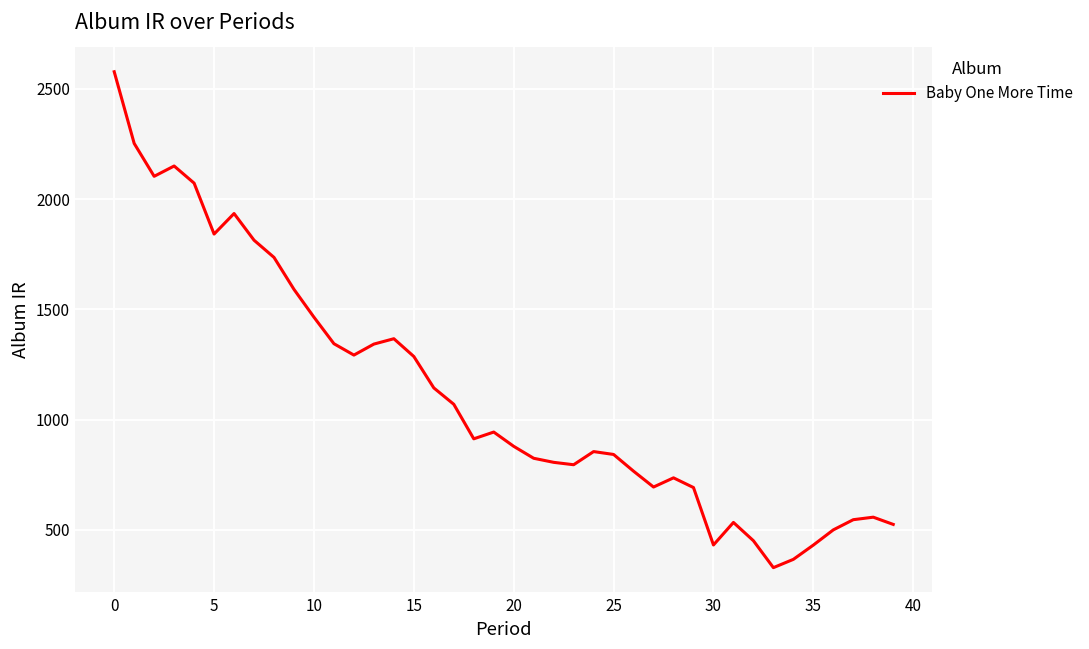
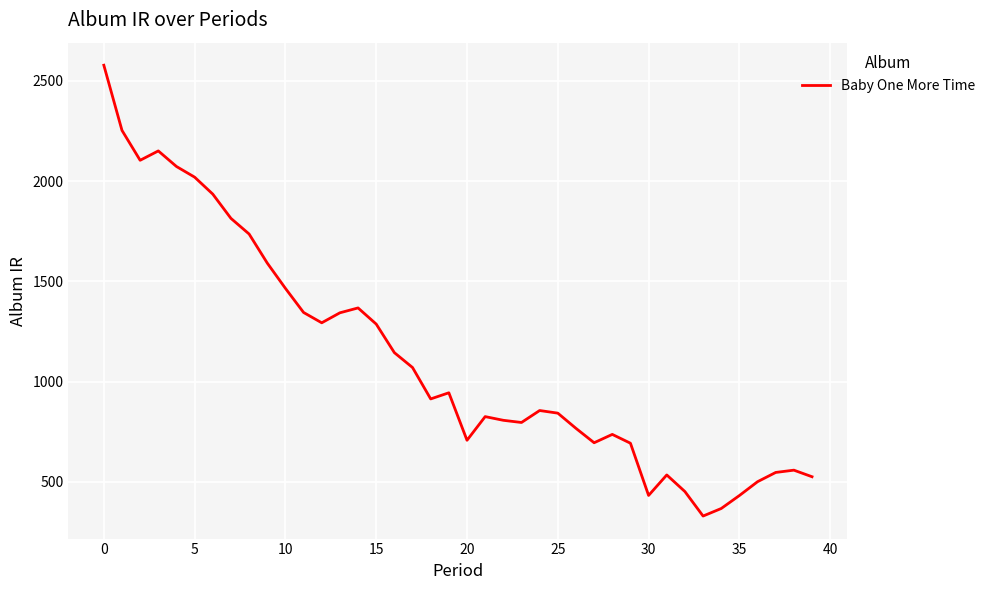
5: 1840 -> 2020
20: 880 -> 710
